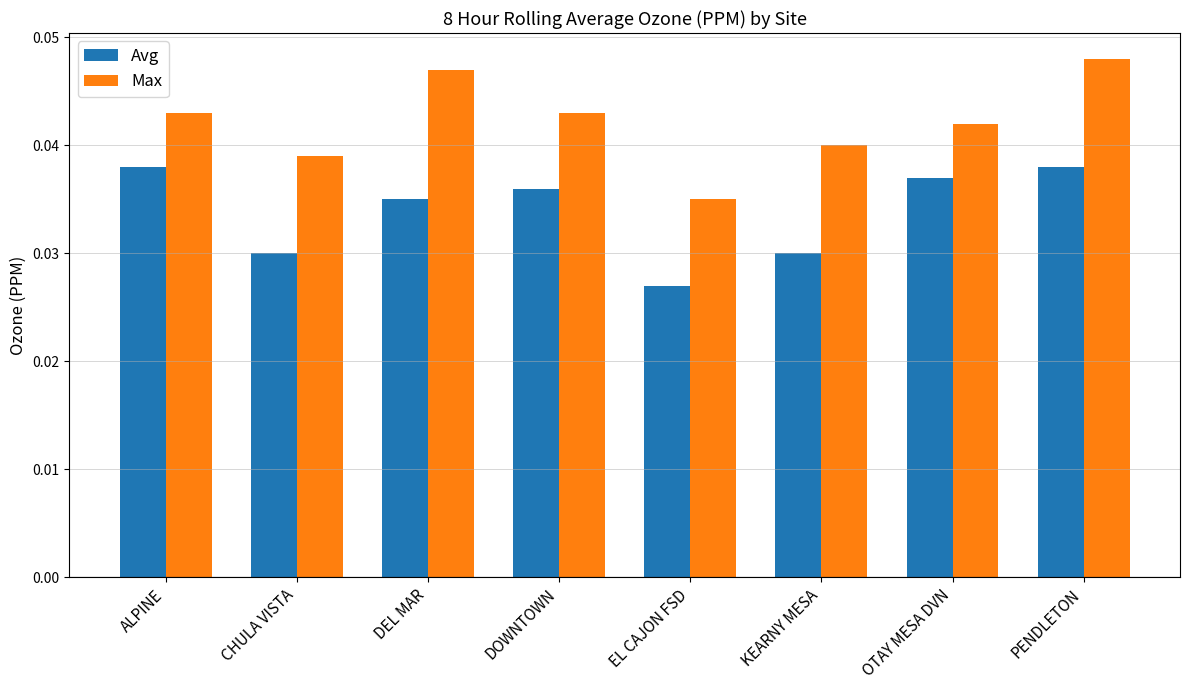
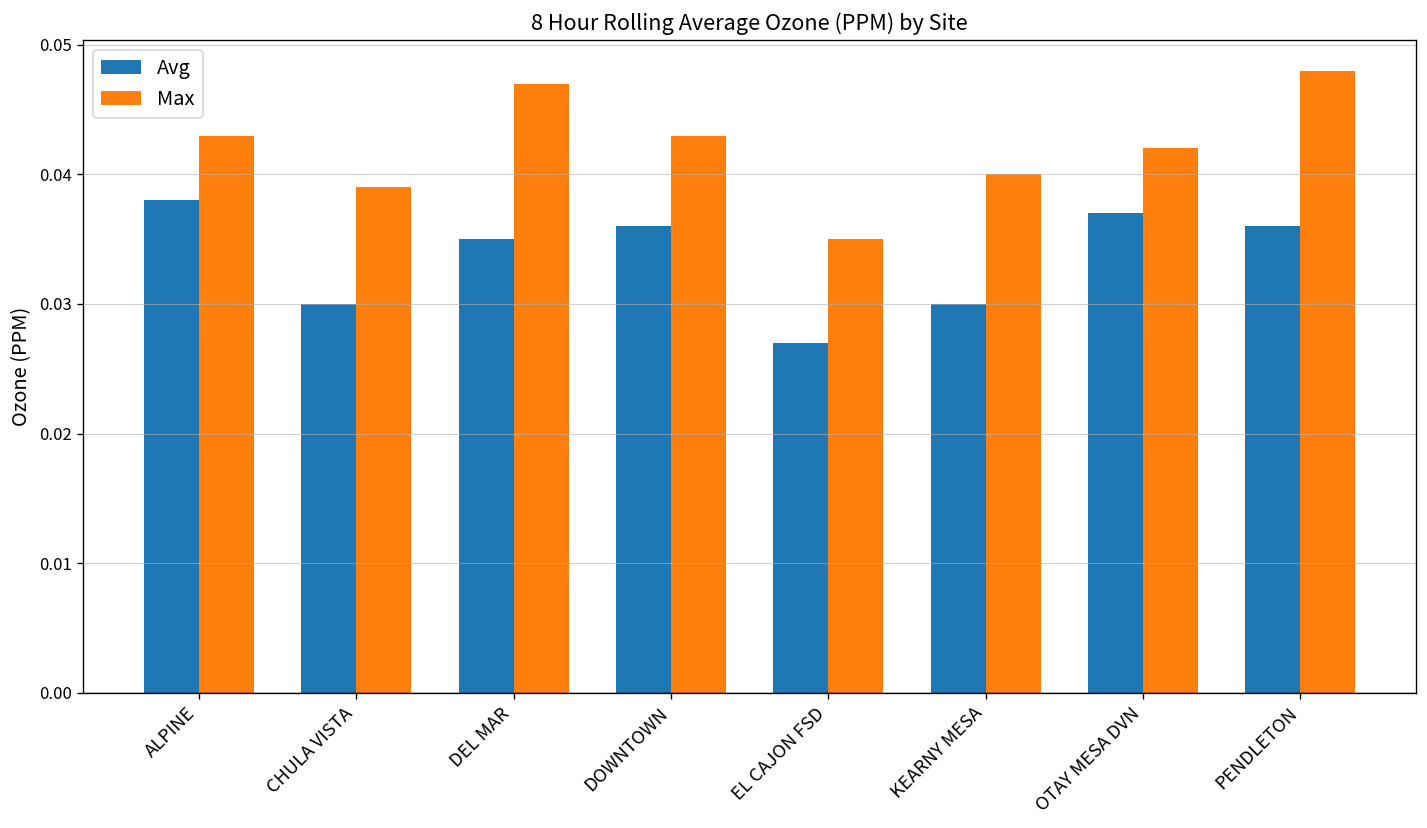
Avg, PENDLETON: 0.038 -> 0.036
